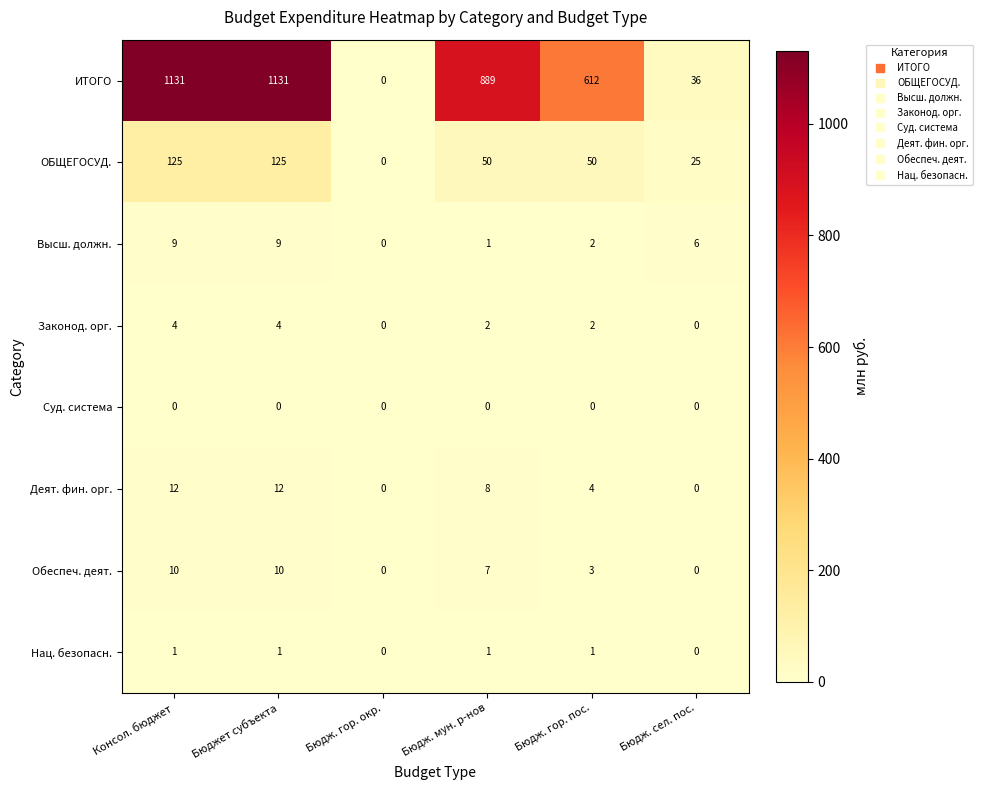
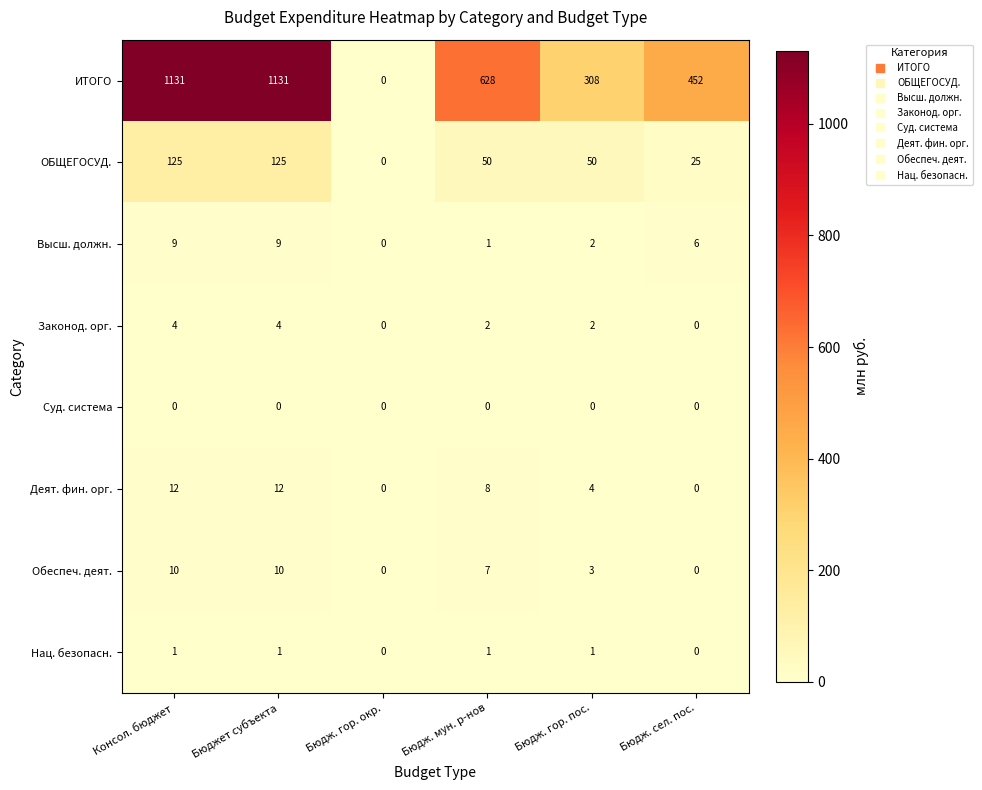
ИТОГО, Бюдж. мун. р-нов: 889 -> 628
ИТОГО, Бюдж. гор. пос.: 612 -> 308
ИТОГО, Бюдж. сел. пос.: 36 -> 452
